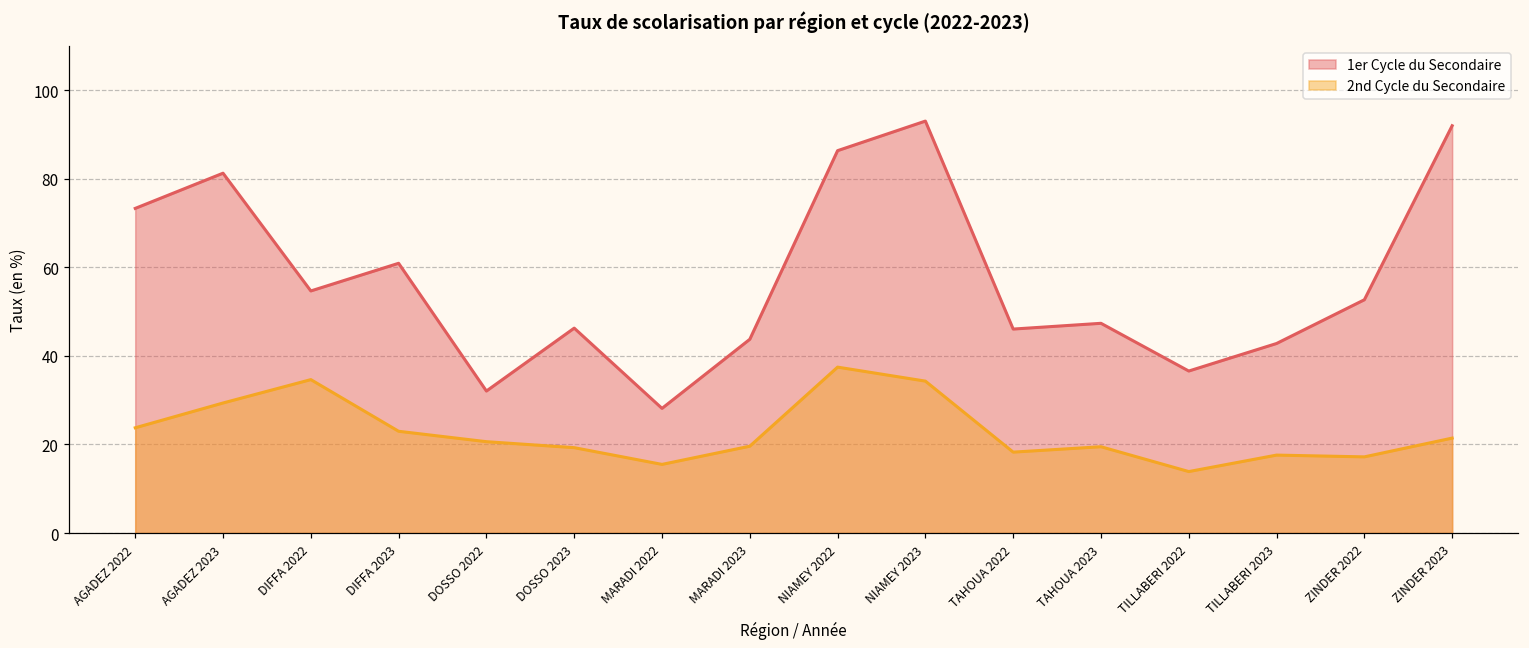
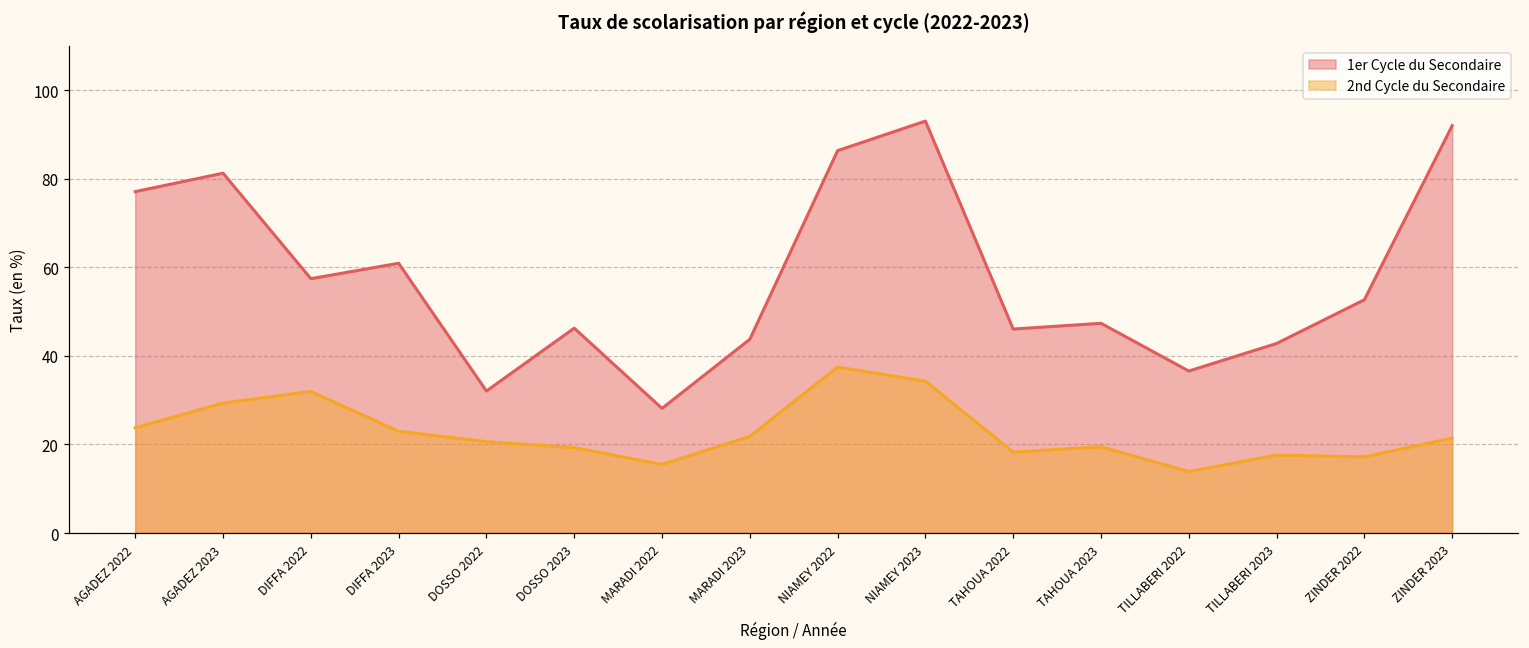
1er Cycle du Secondaire, AGADEZ 2022: 73 -> 77
1er Cycle du Secondaire, DIFFA 2022: 55 -> 57
2nd Cycle du Secondaire, DIFFA 2022: 35 -> 32
2nd Cycle du Secondaire, MARADI 2023: 20 -> 22
